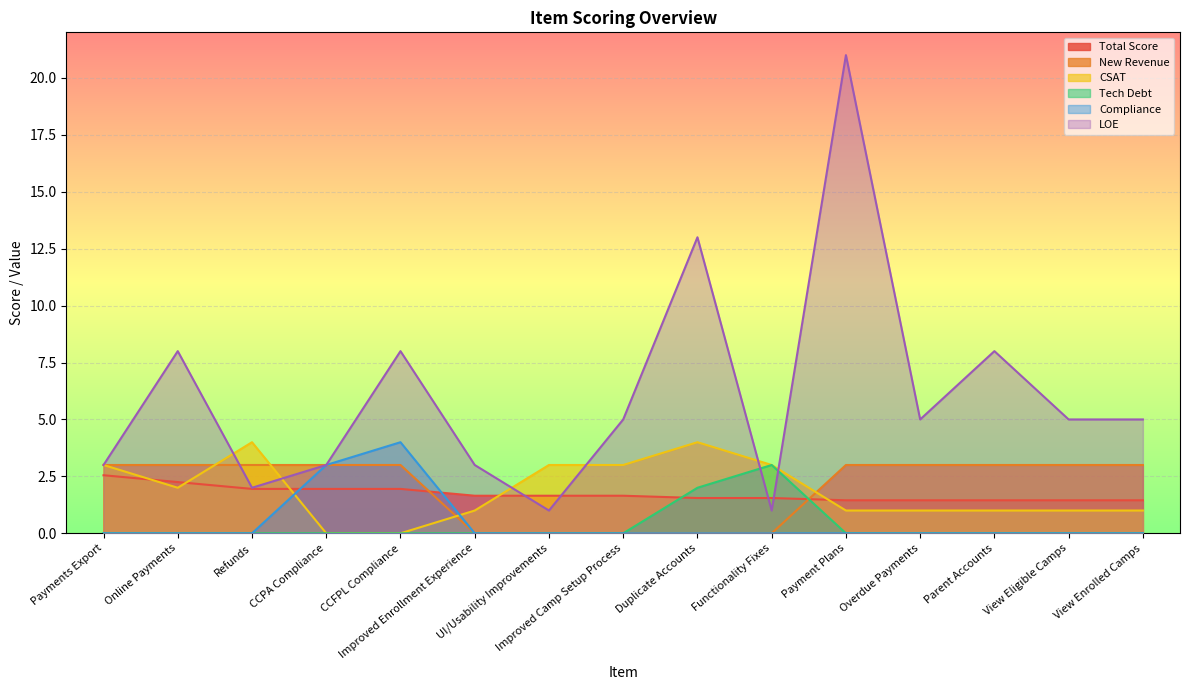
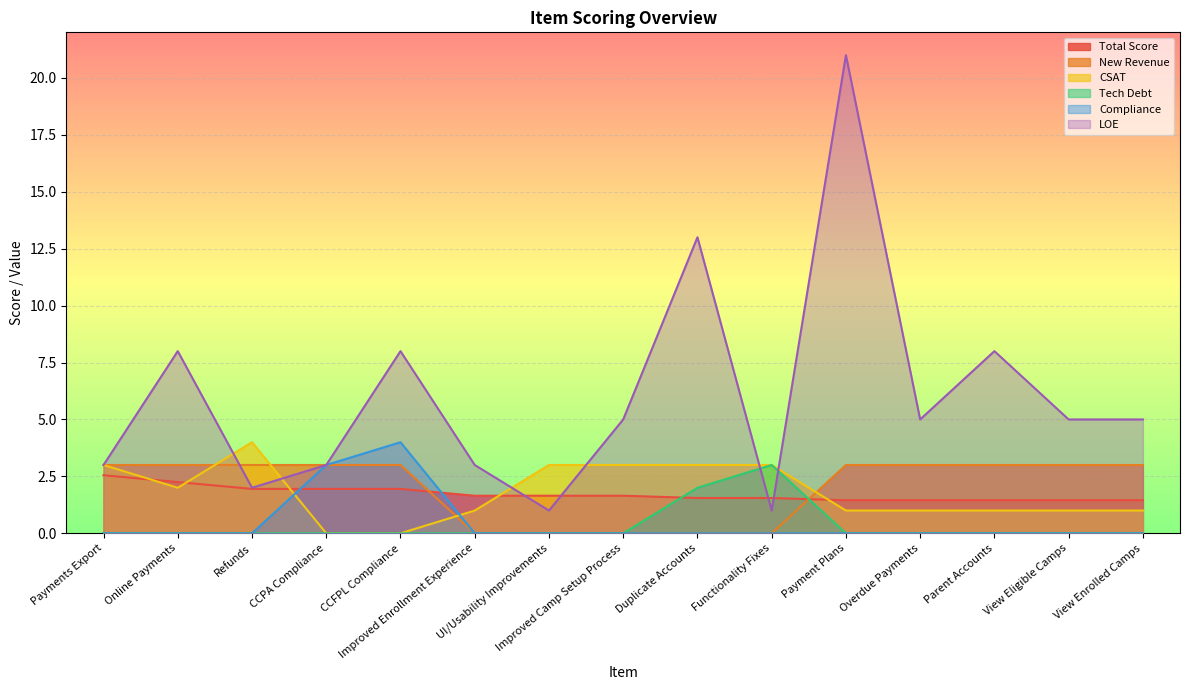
CSAT, Duplicate Accounts: 4 -> 3
